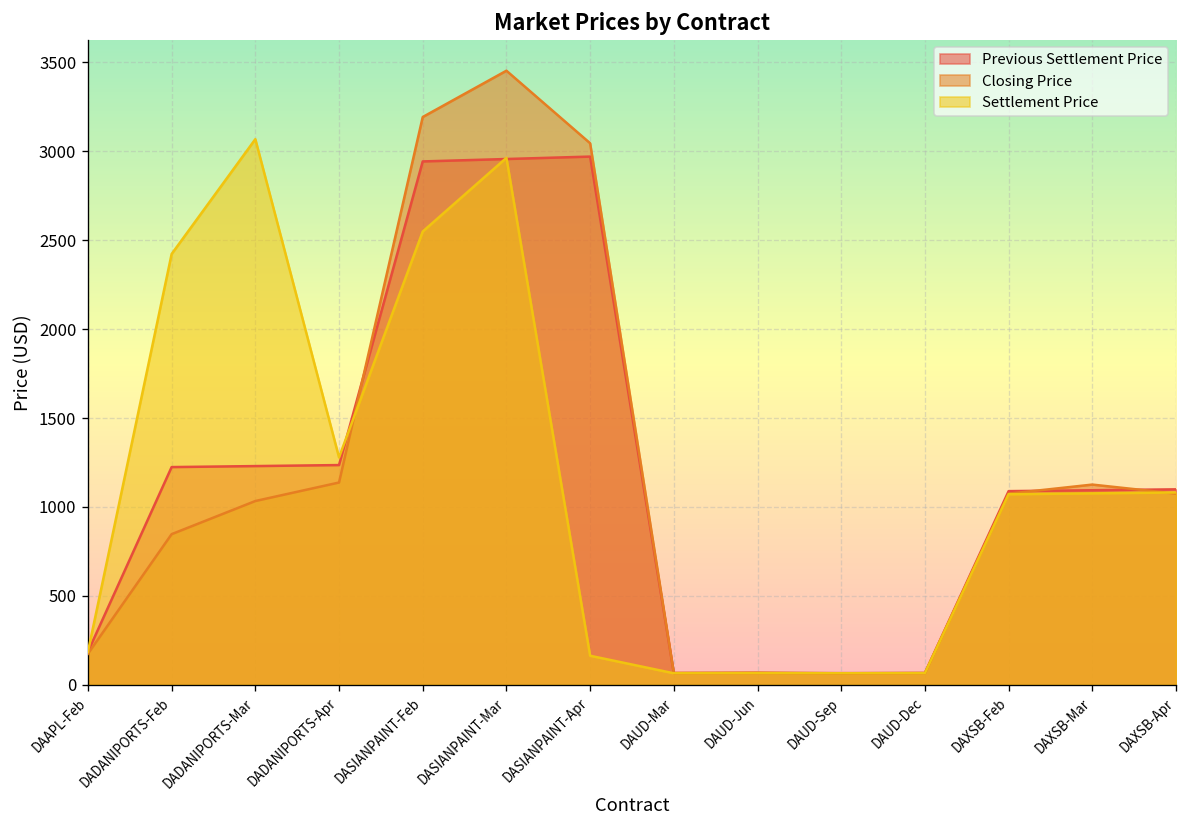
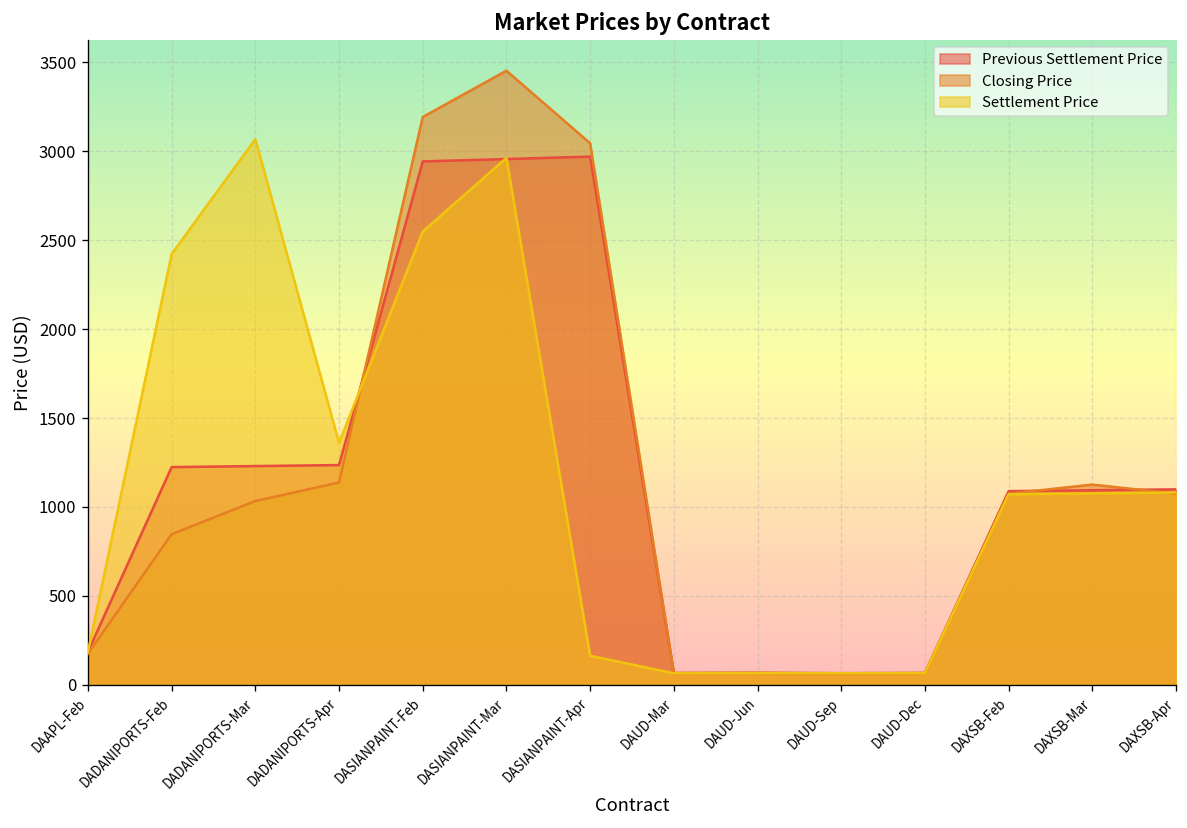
Settlement Price, DADANIPORTS-Apr: 1280 -> 1360
